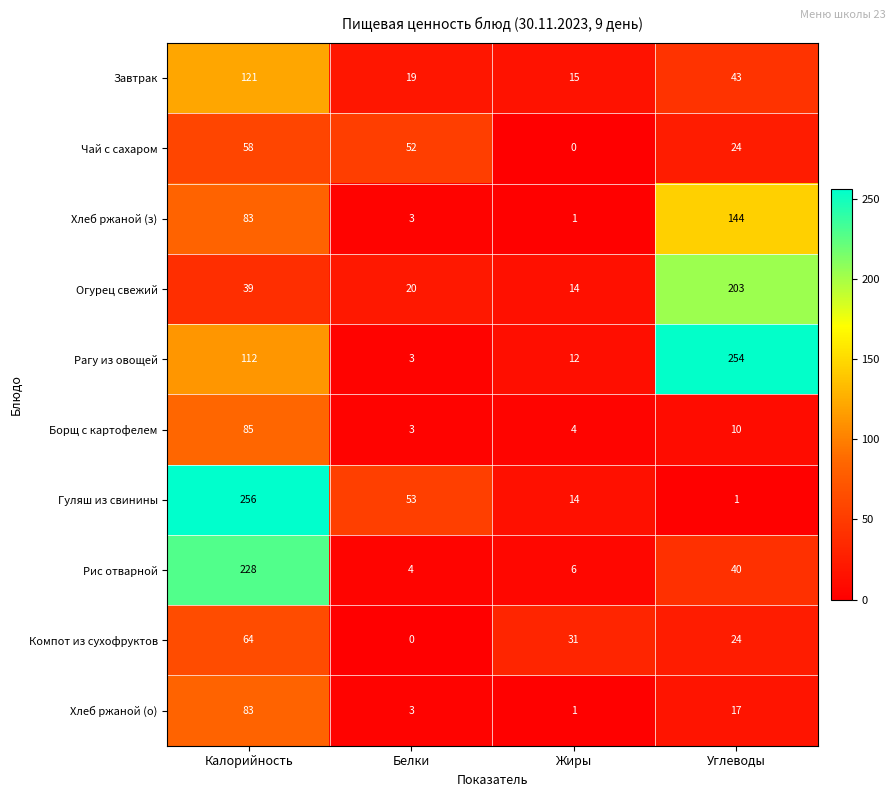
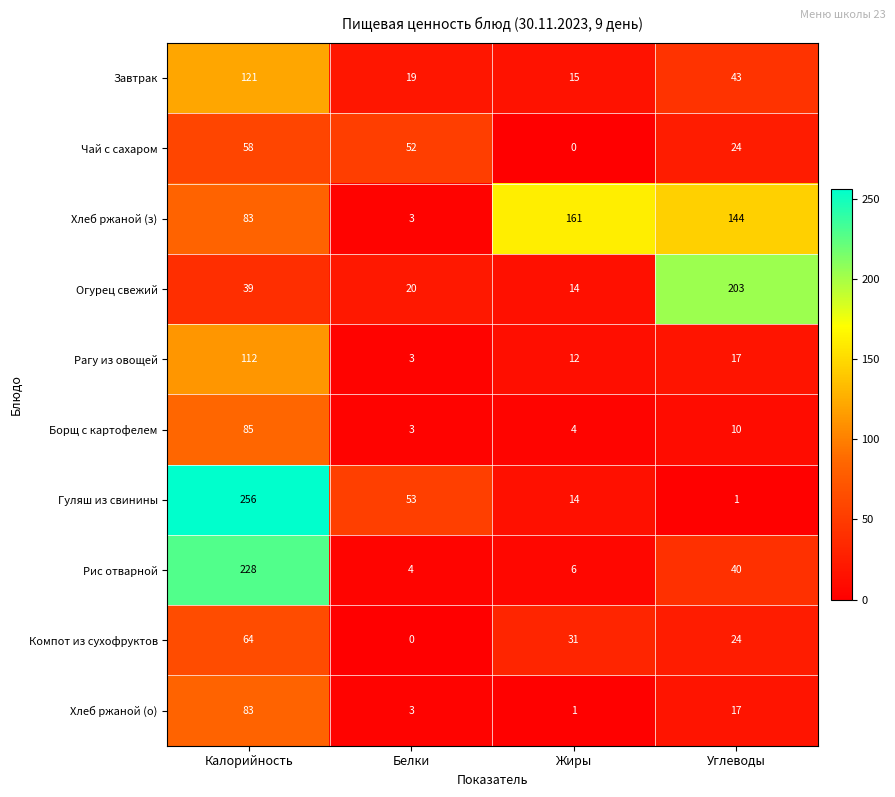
Хлеб ржаной (з), Жиры: 1 -> 161
Рагу из овощей, Углеводы: 254 -> 17
